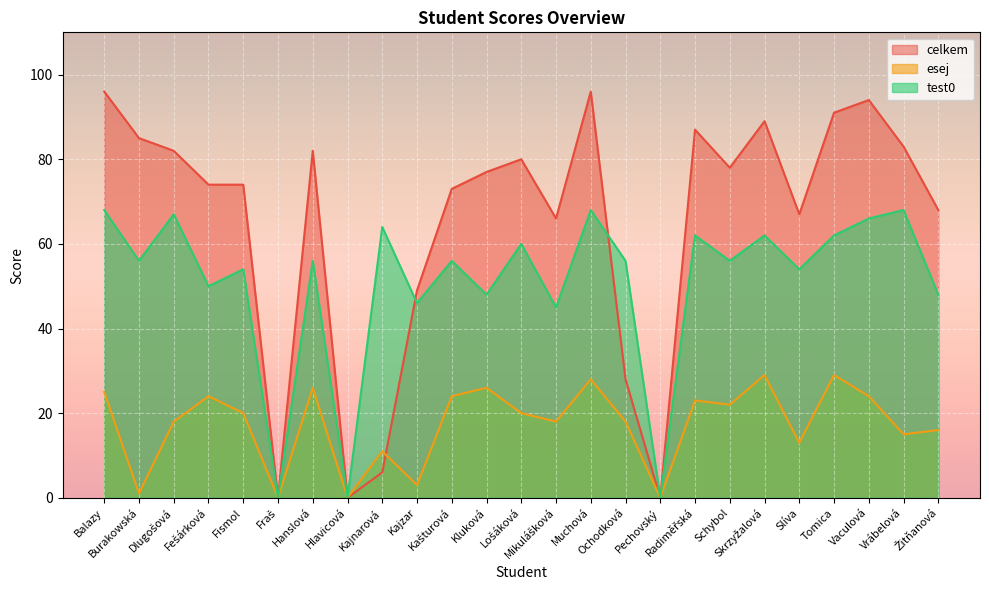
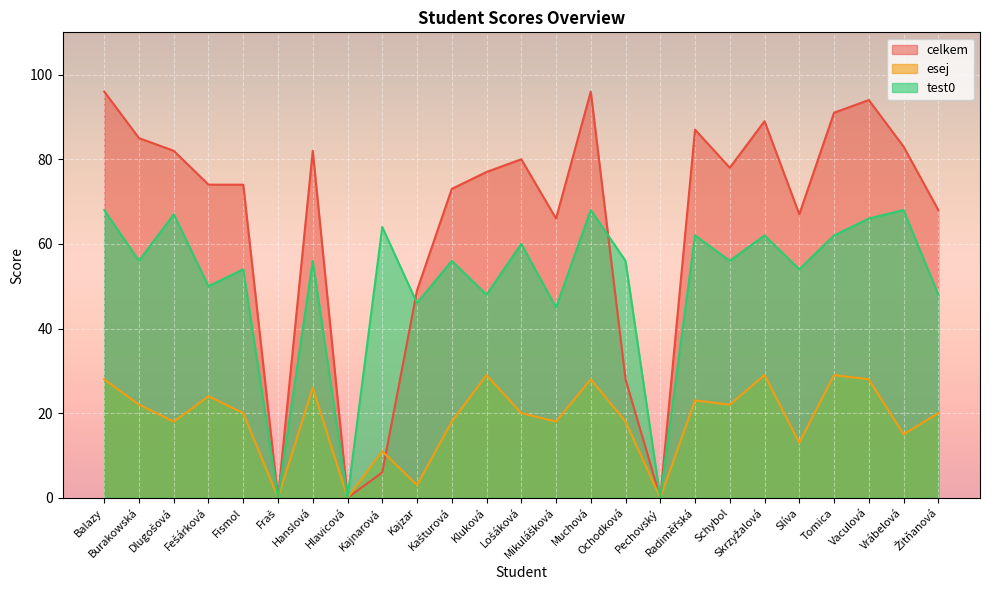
esej, Balazy: 25 -> 28
esej, Burakowská: 1 -> 22
esej, Kašturová: 24 -> 18
esej, Kluková: 26 -> 29
esej, Vaculová: 24 -> 28
esej, Žitňanová: 16 -> 20
